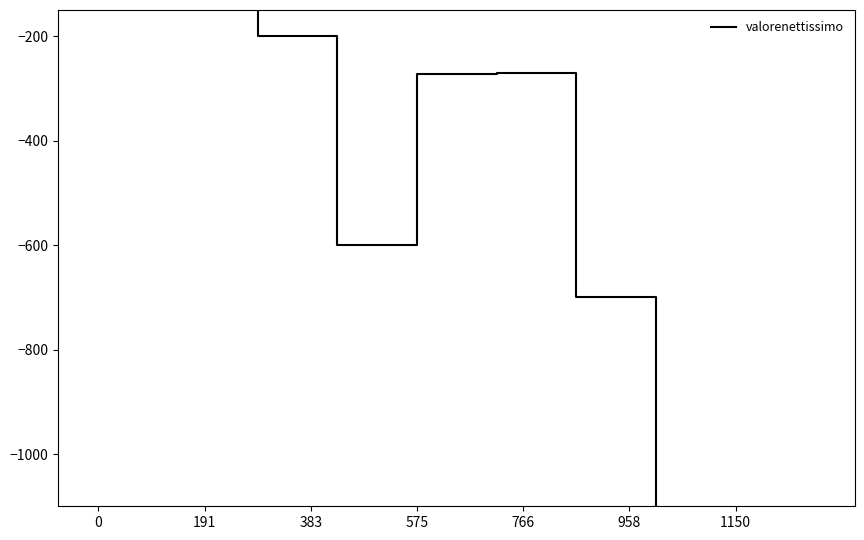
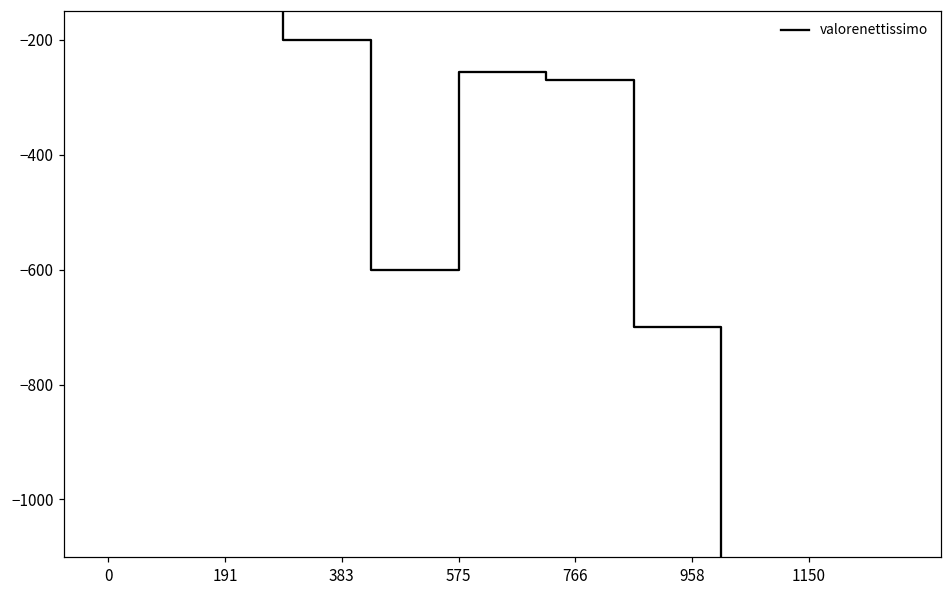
575: -270 -> -260
